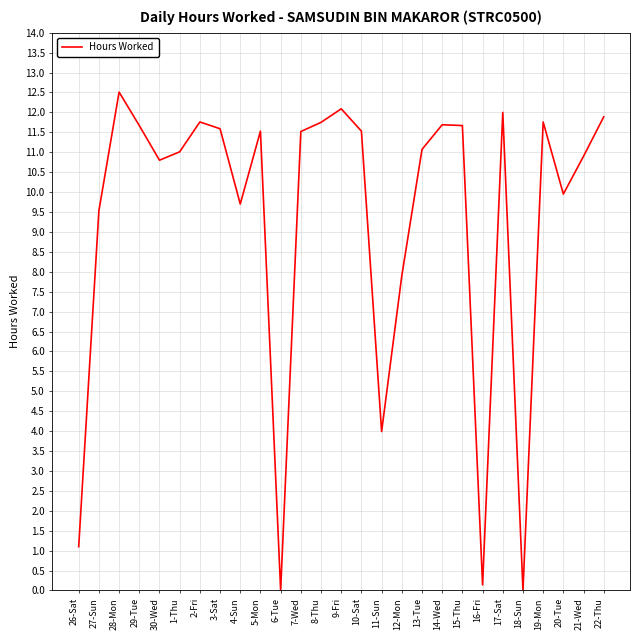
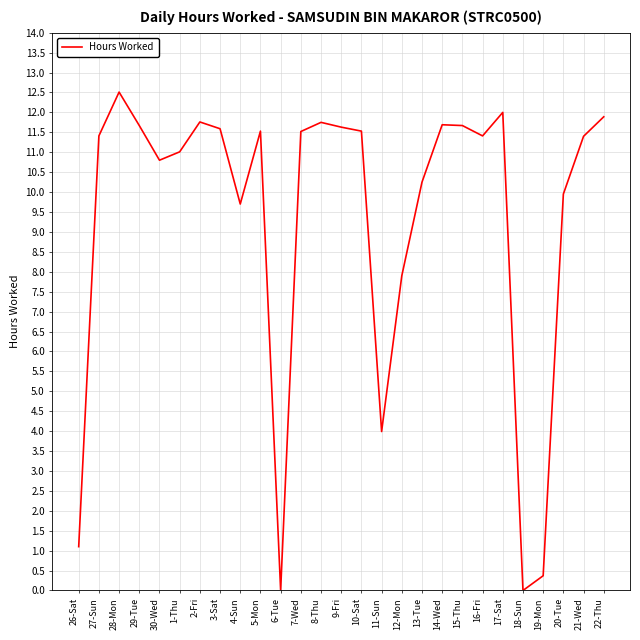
27-Sun: 9.5 -> 11.4
9-Fri: 12.1 -> 11.6
13-Tue: 11.1 -> 10.3
16-Fri: 0.1 -> 11.4
19-Mon: 11.8 -> 0.4
21-Wed: 10.9 -> 11.4
